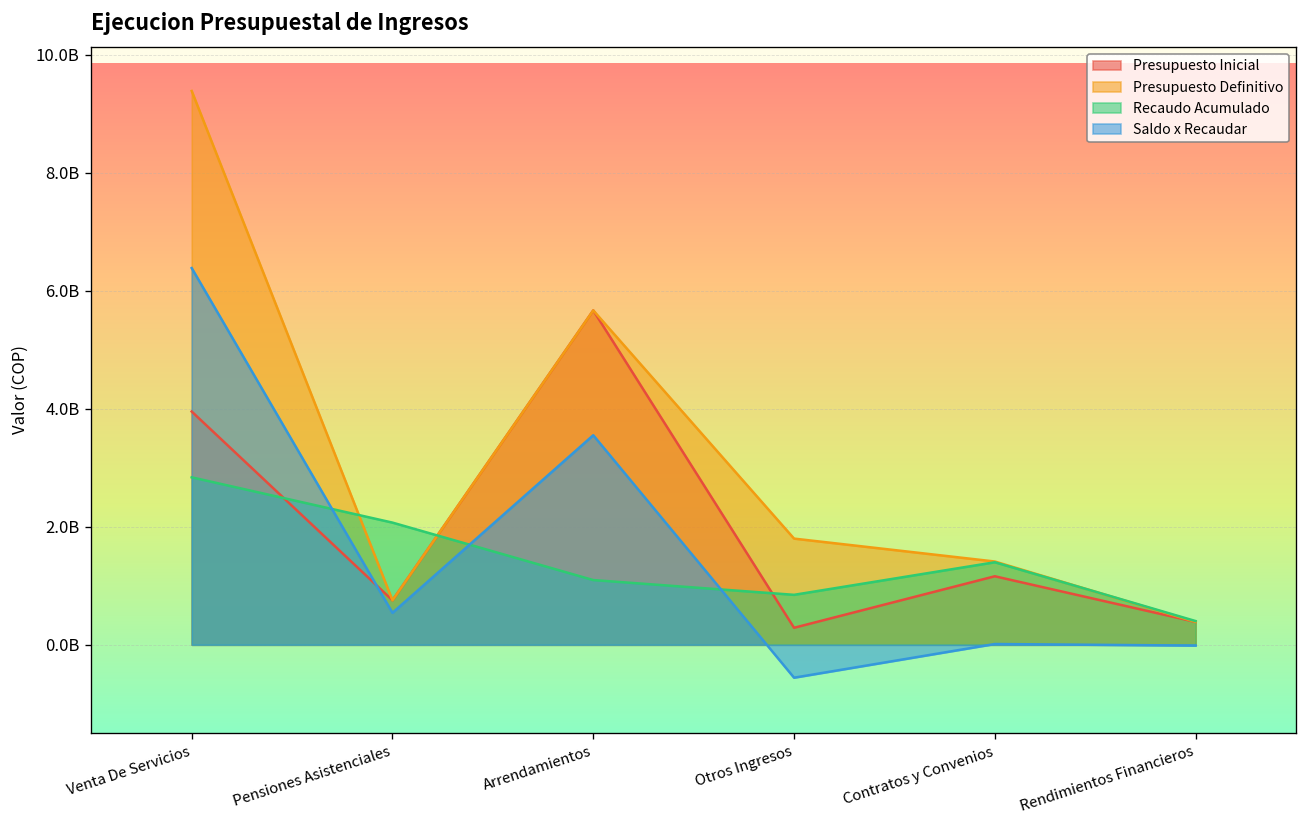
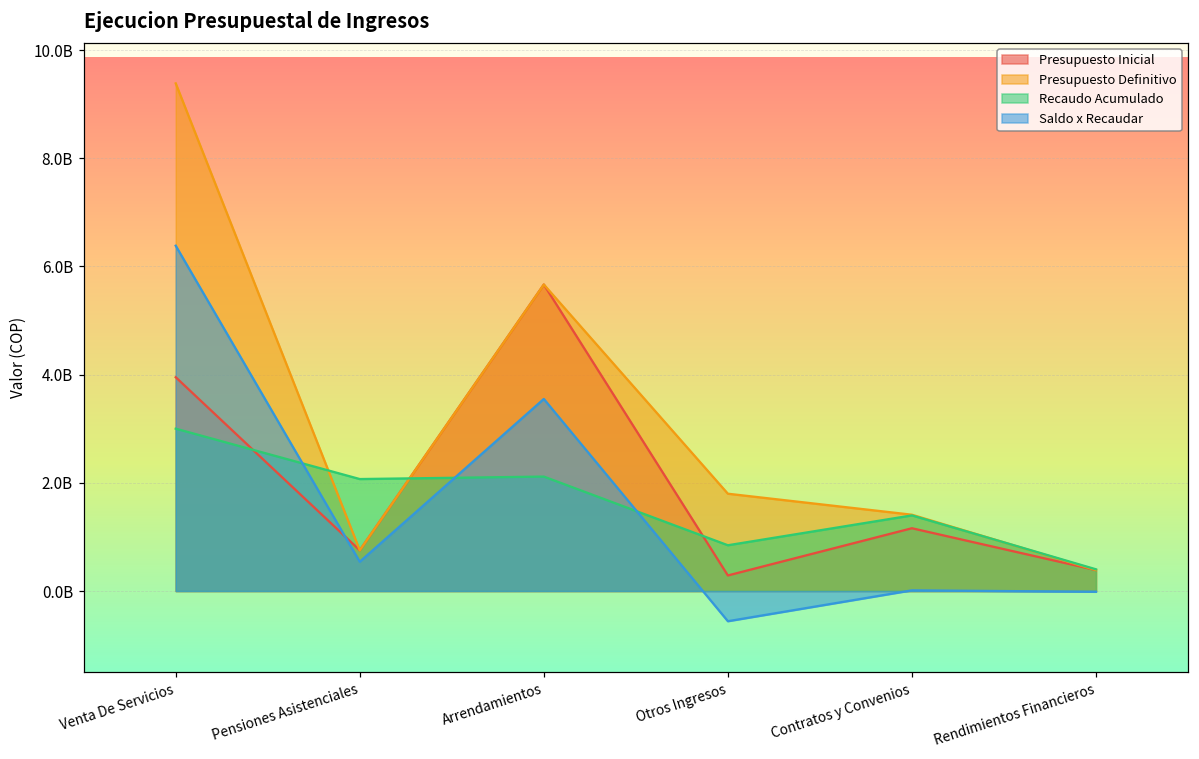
Recaudo Acumulado, Venta De Servicios: 2800000000 -> 3000000000
Recaudo Acumulado, Arrendamientos: 1100000000 -> 2100000000
